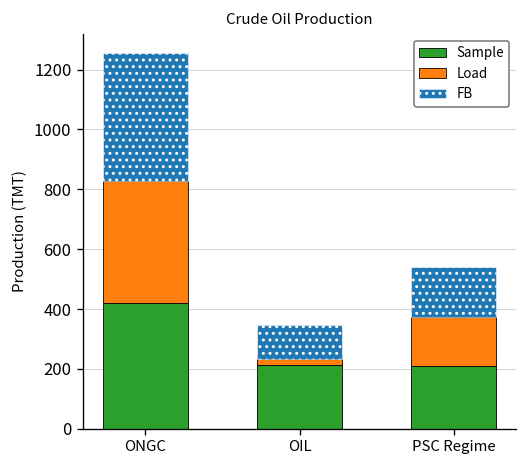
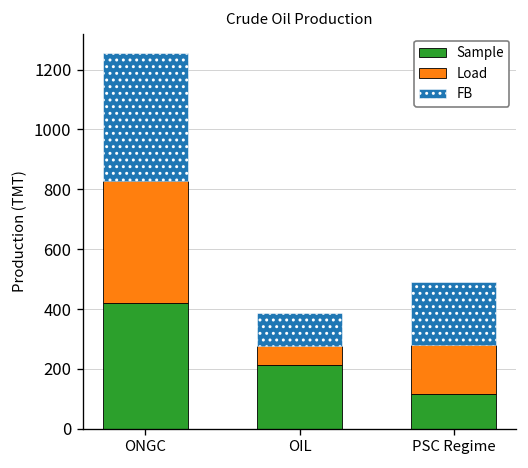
Load, OIL: 20 -> 60
Sample, PSC Regime: 210 -> 120
FB, PSC Regime: 170 -> 210
